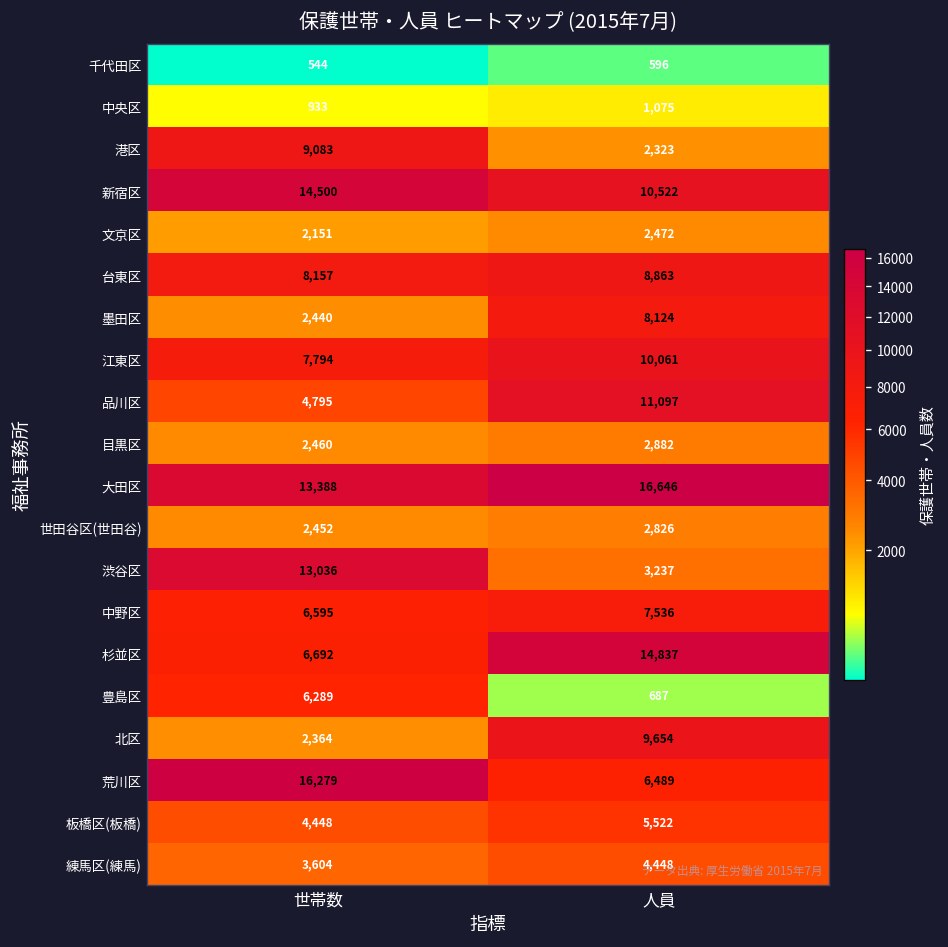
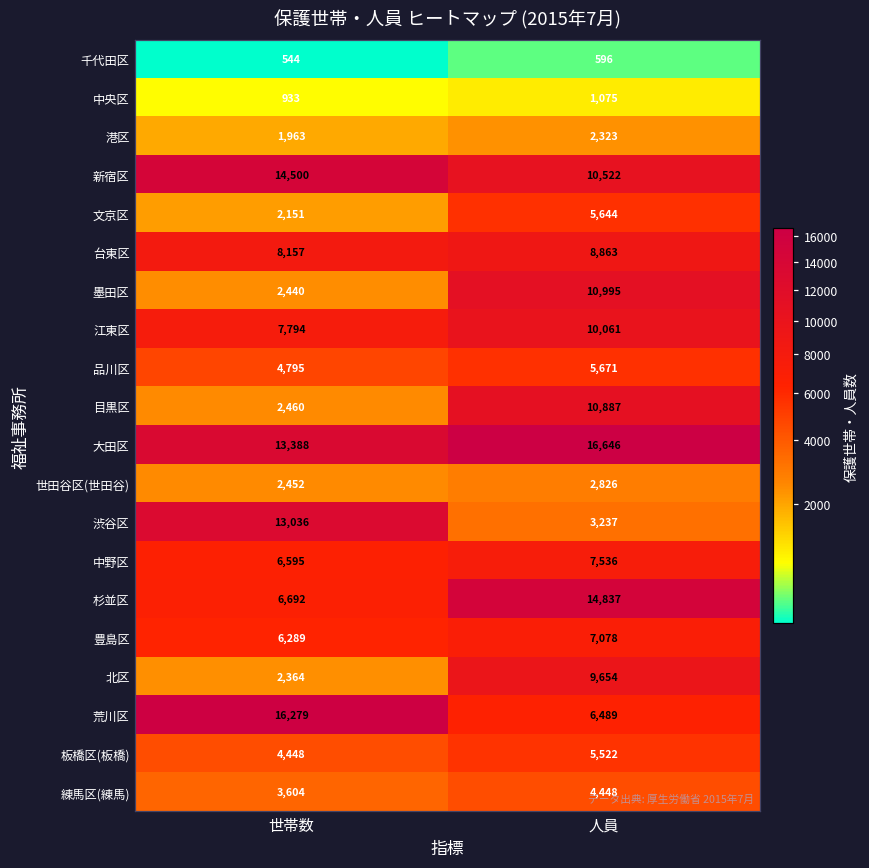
港区, 世帯数: 9,083 -> 1,963
文京区, 人員: 2,472 -> 5,644
墨田区, 人員: 8,124 -> 10,995
品川区, 人員: 11,097 -> 5,671
目黒区, 人員: 2,882 -> 10,887
豊島区, 人員: 687 -> 7,078
